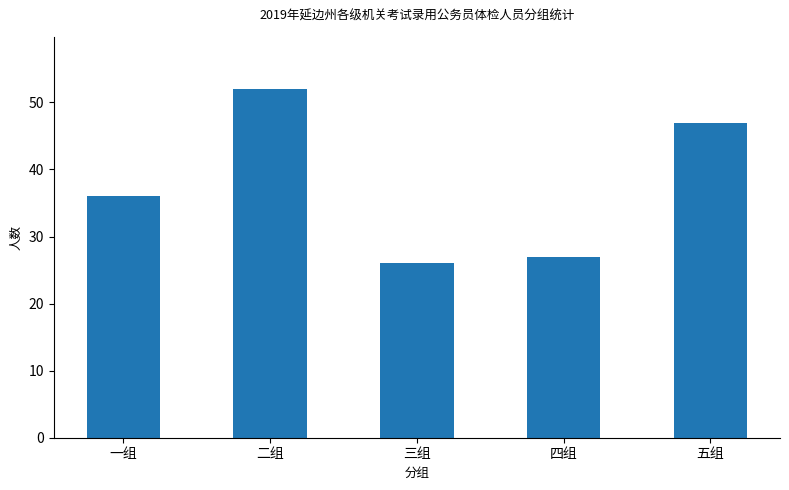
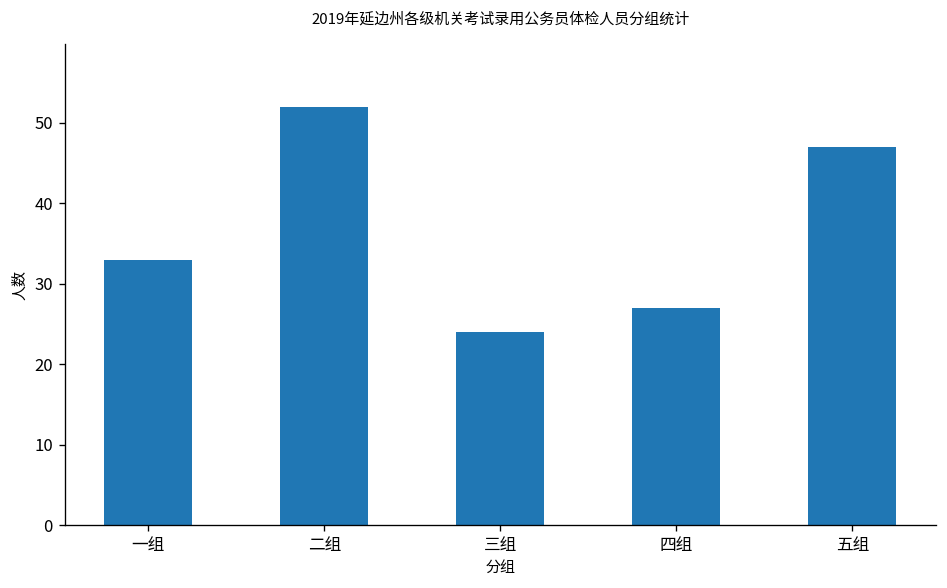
一组: 36 -> 33
三组: 26 -> 24
